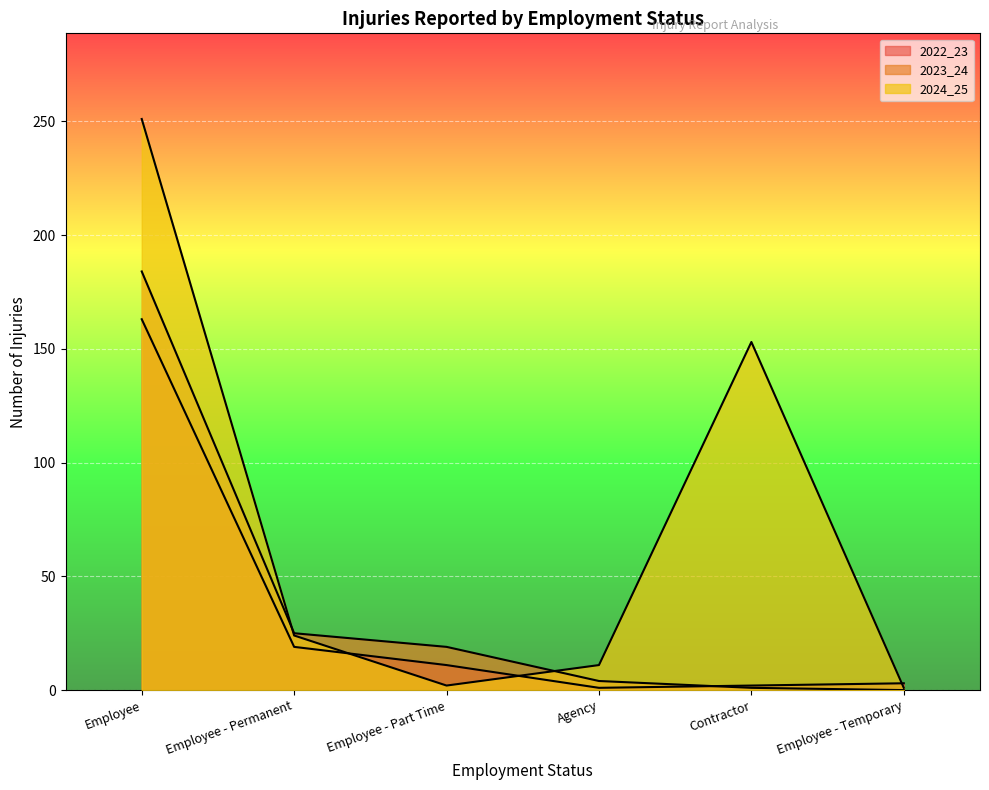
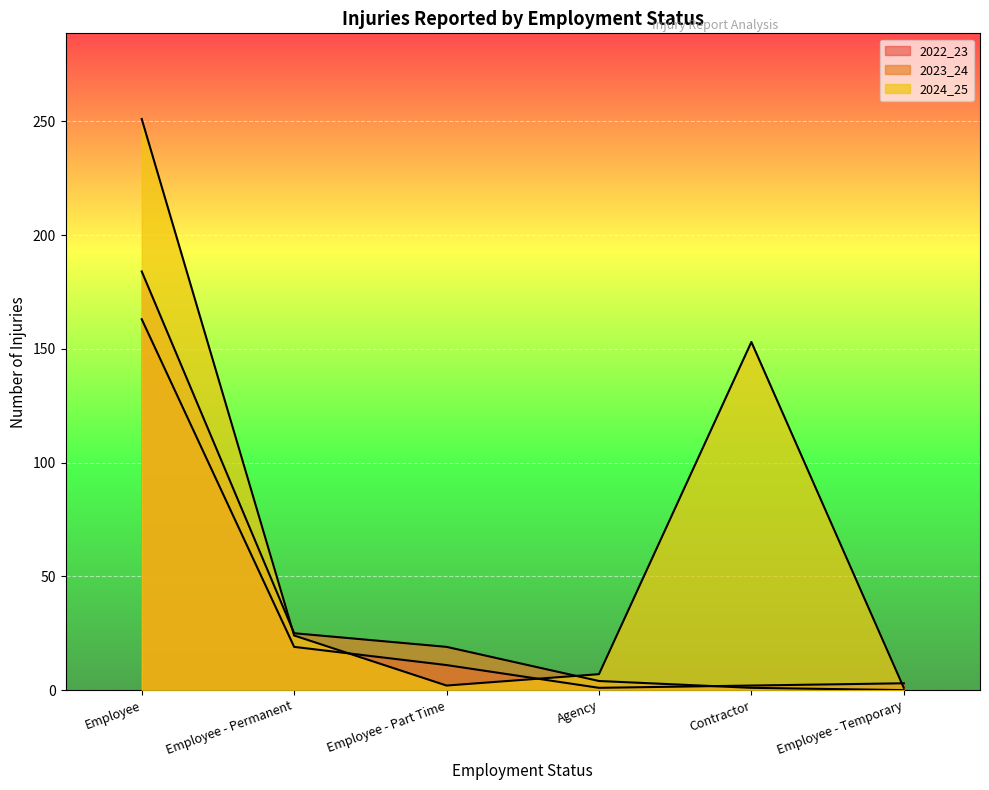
2024_25, Agency: 11 -> 7
